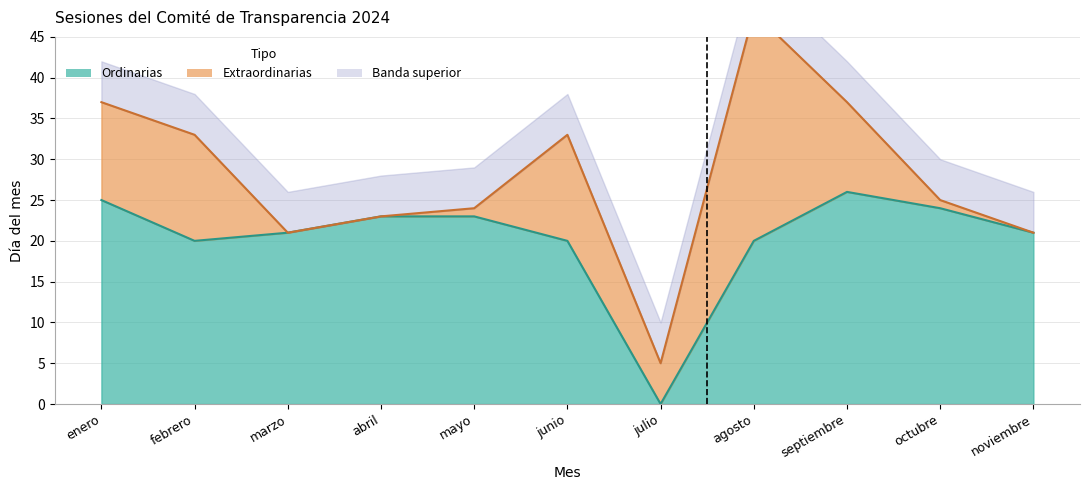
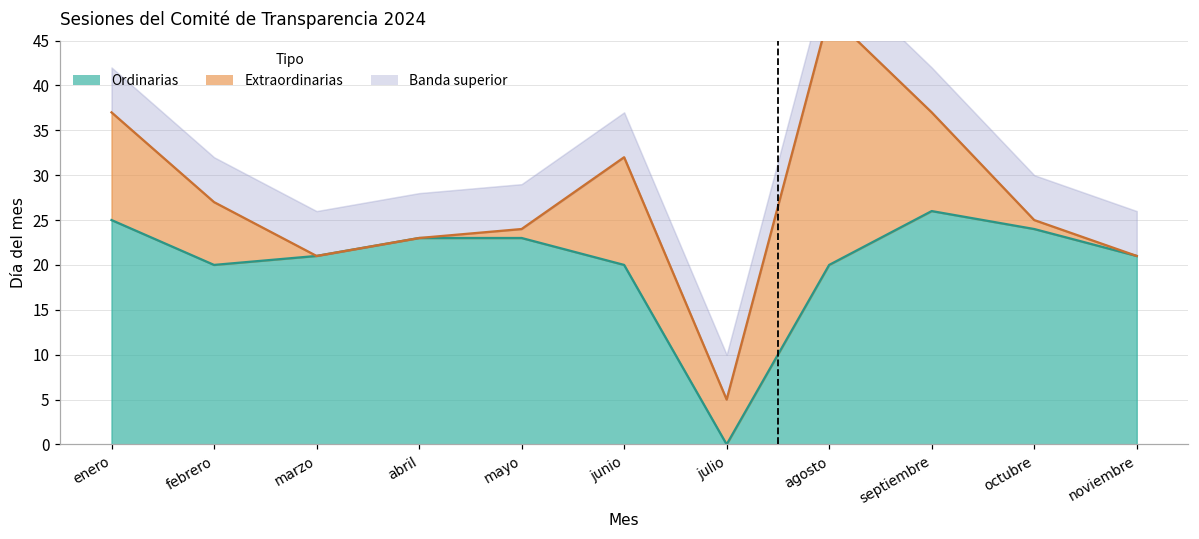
Extraordinarias, febrero: 13 -> 7
Extraordinarias, junio: 13 -> 12
